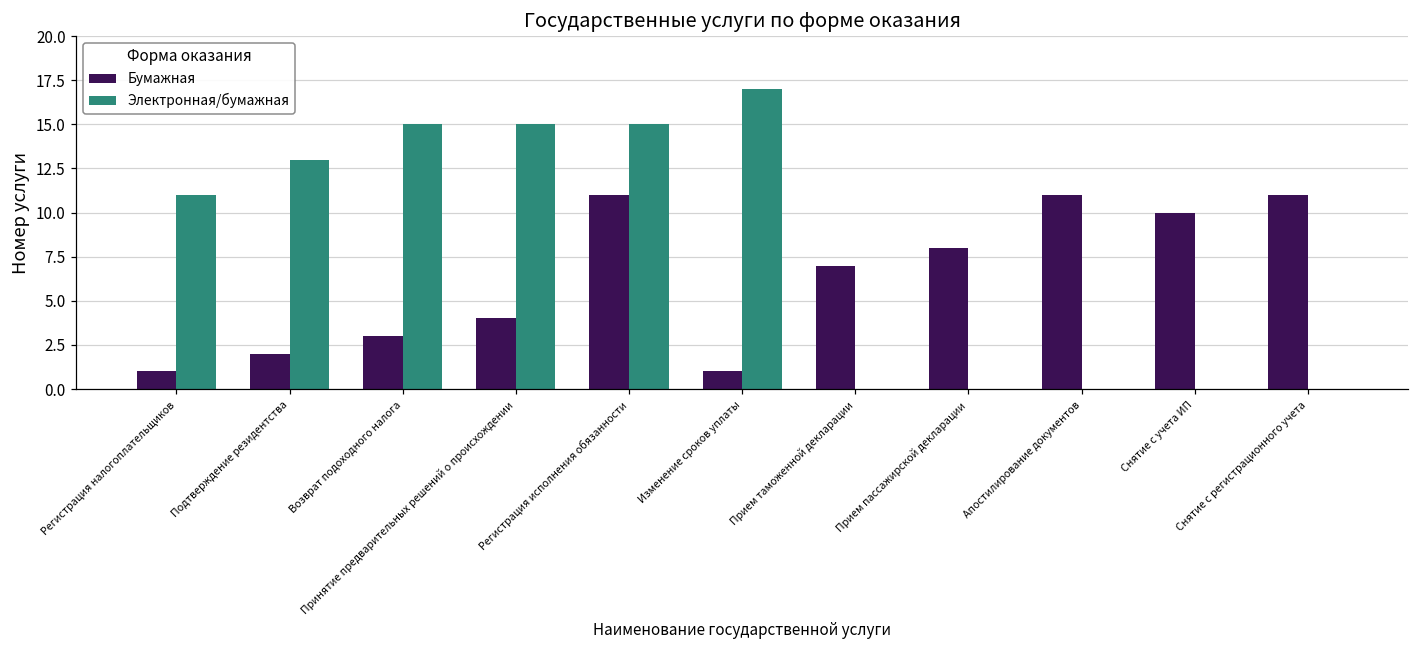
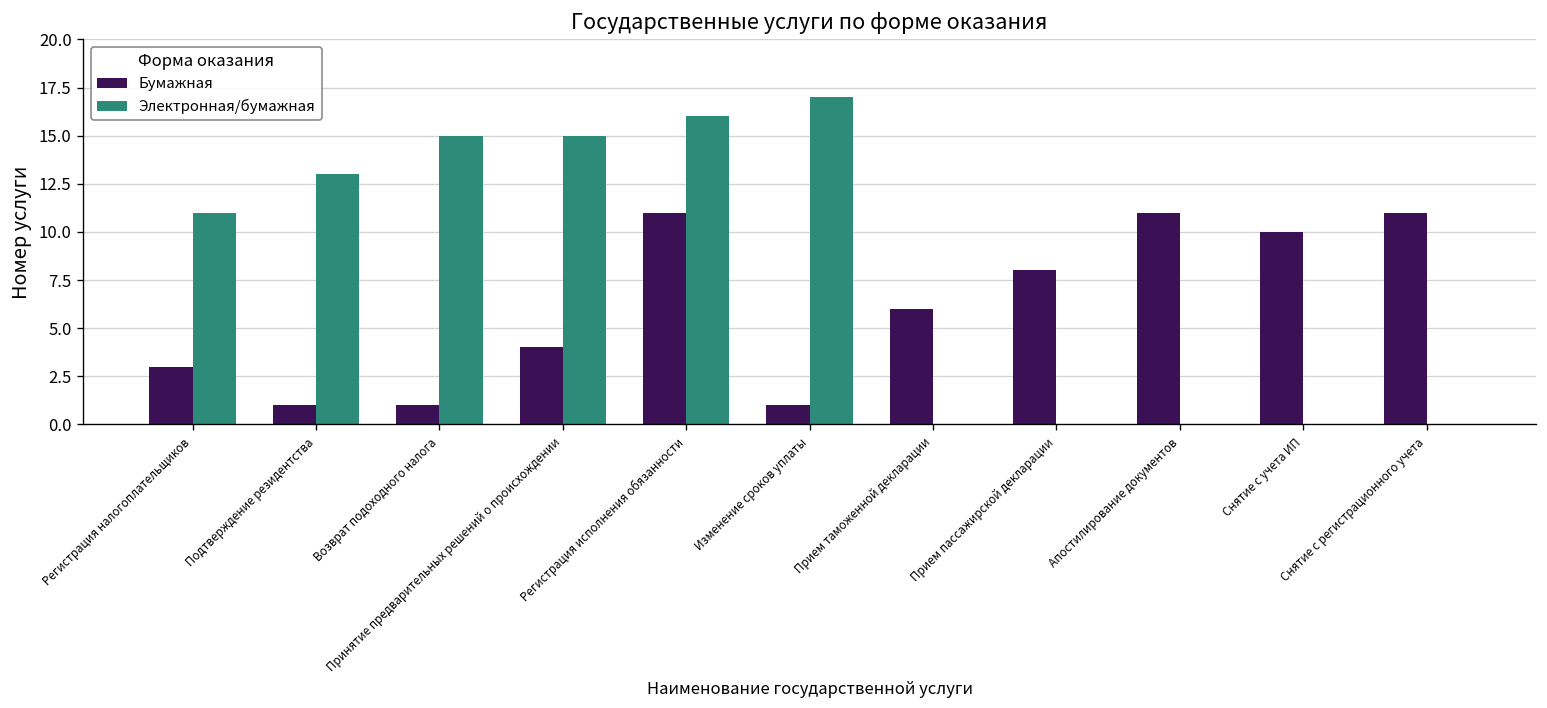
Бумажная, Регистрация налогоплательщиков: 1 -> 3
Бумажная, Подтверждение резидентства: 2 -> 1
Бумажная, Возврат подоходного налога: 3 -> 1
Электронная/бумажная, Регистрация исполнения обязанности: 15 -> 16
Бумажная, Прием таможенной декларации: 7 -> 6
